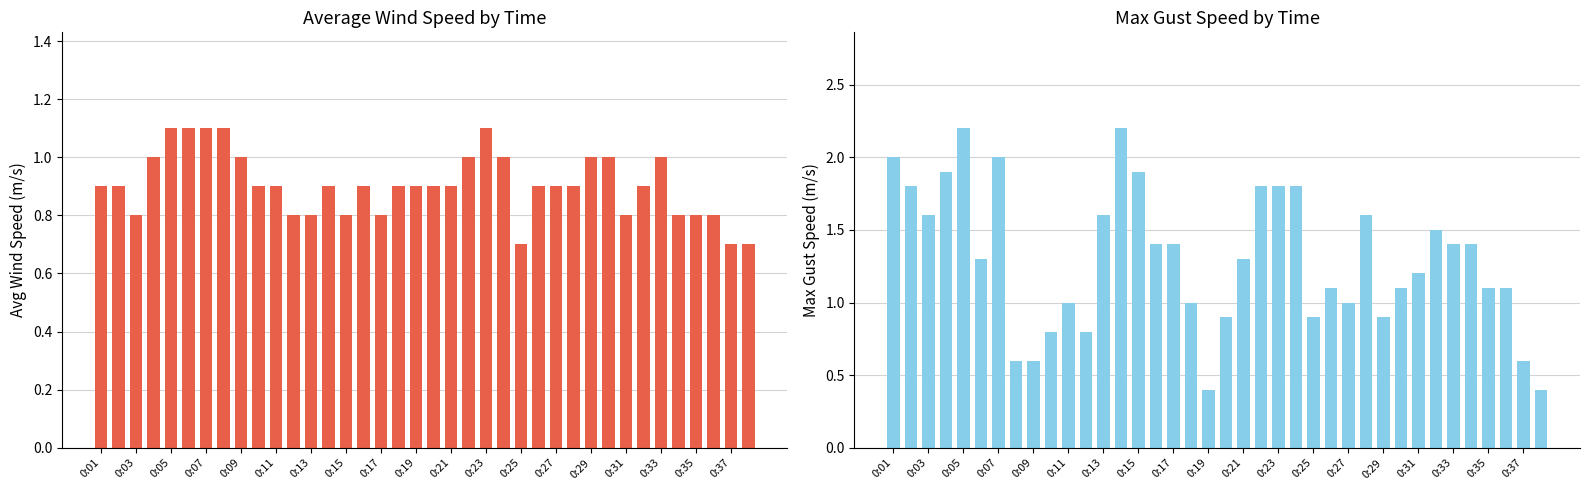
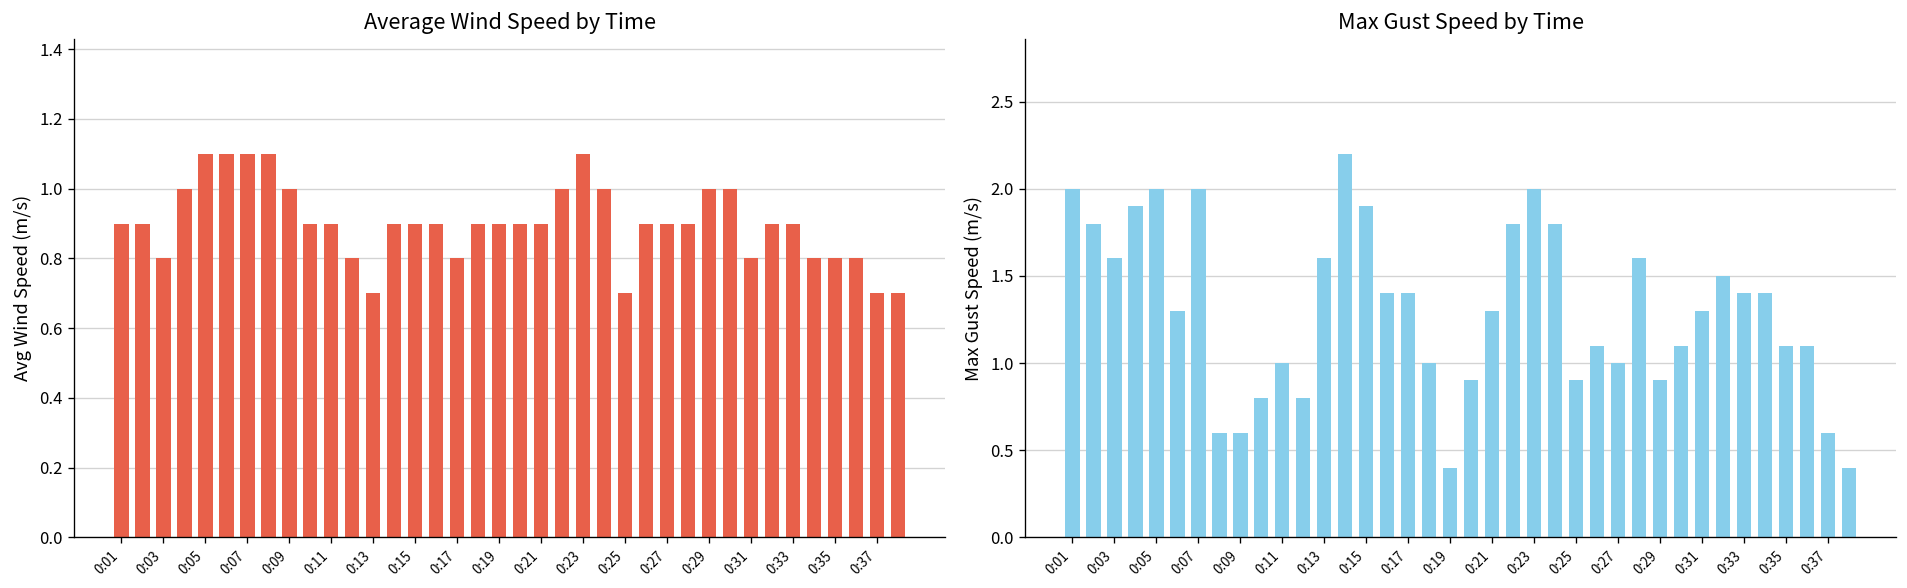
Average Wind Speed by Time, 0:13: 0.8 -> 0.7
Average Wind Speed by Time, 0:15: 0.8 -> 0.9
Average Wind Speed by Time, 0:33: 1.0 -> 0.9
Max Gust Speed by Time, 0:05: 2.2 -> 2.0
Max Gust Speed by Time, 0:23: 1.8 -> 2.0
Max Gust Speed by Time, 0:31: 1.2 -> 1.3
